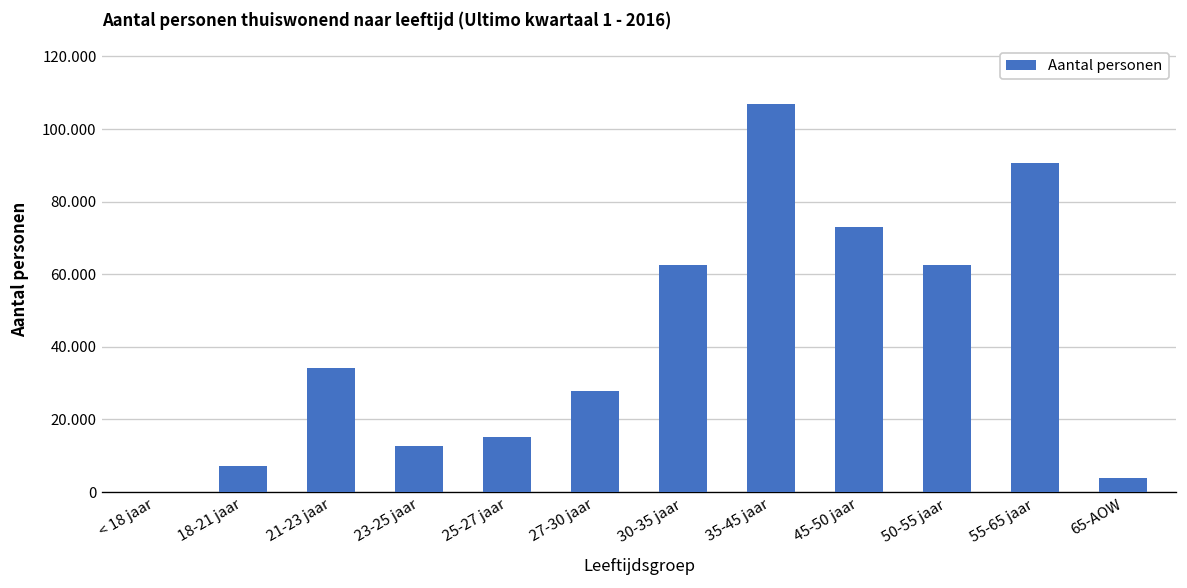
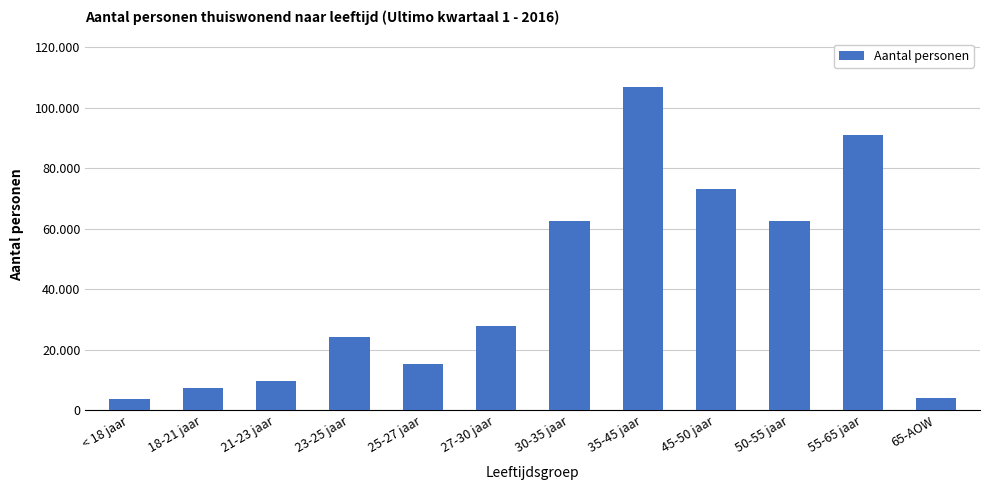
< 18 jaar: 0 -> 4
21-23 jaar: 34 -> 10
23-25 jaar: 13 -> 24
